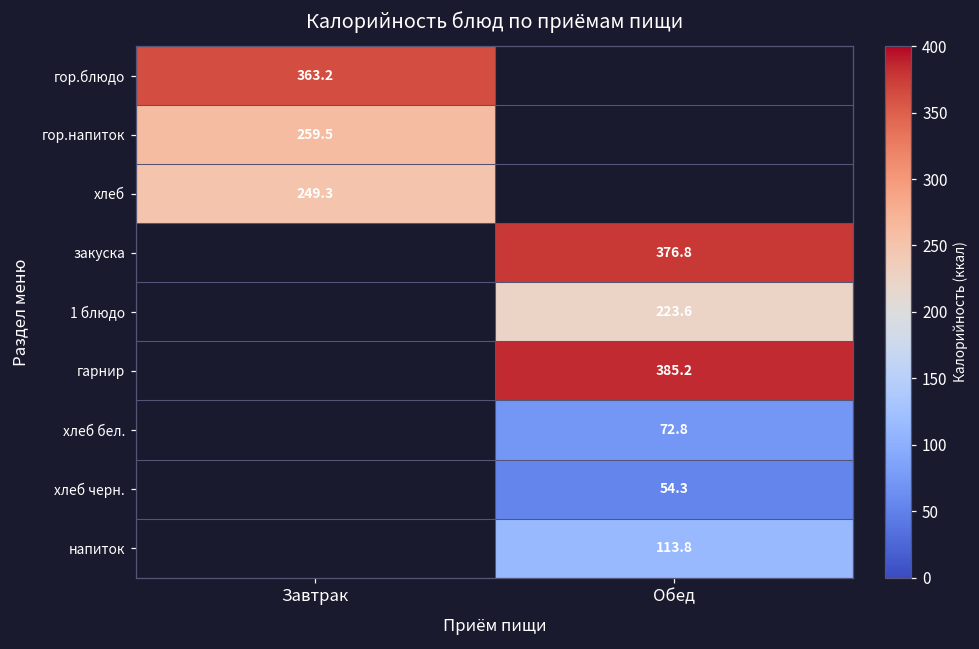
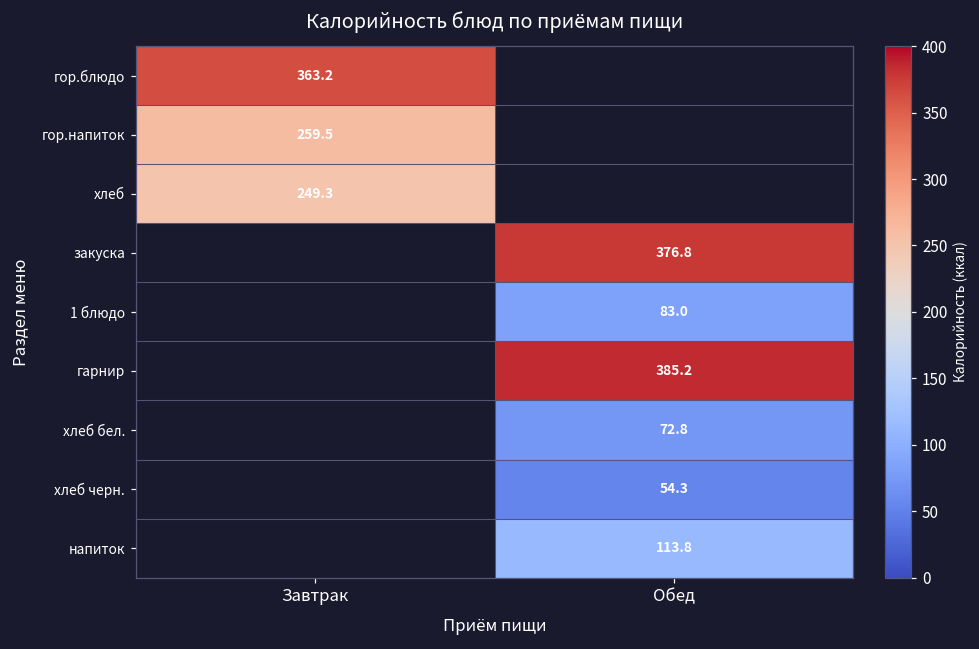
1 блюдо, Обед: 223.6 -> 83.0
